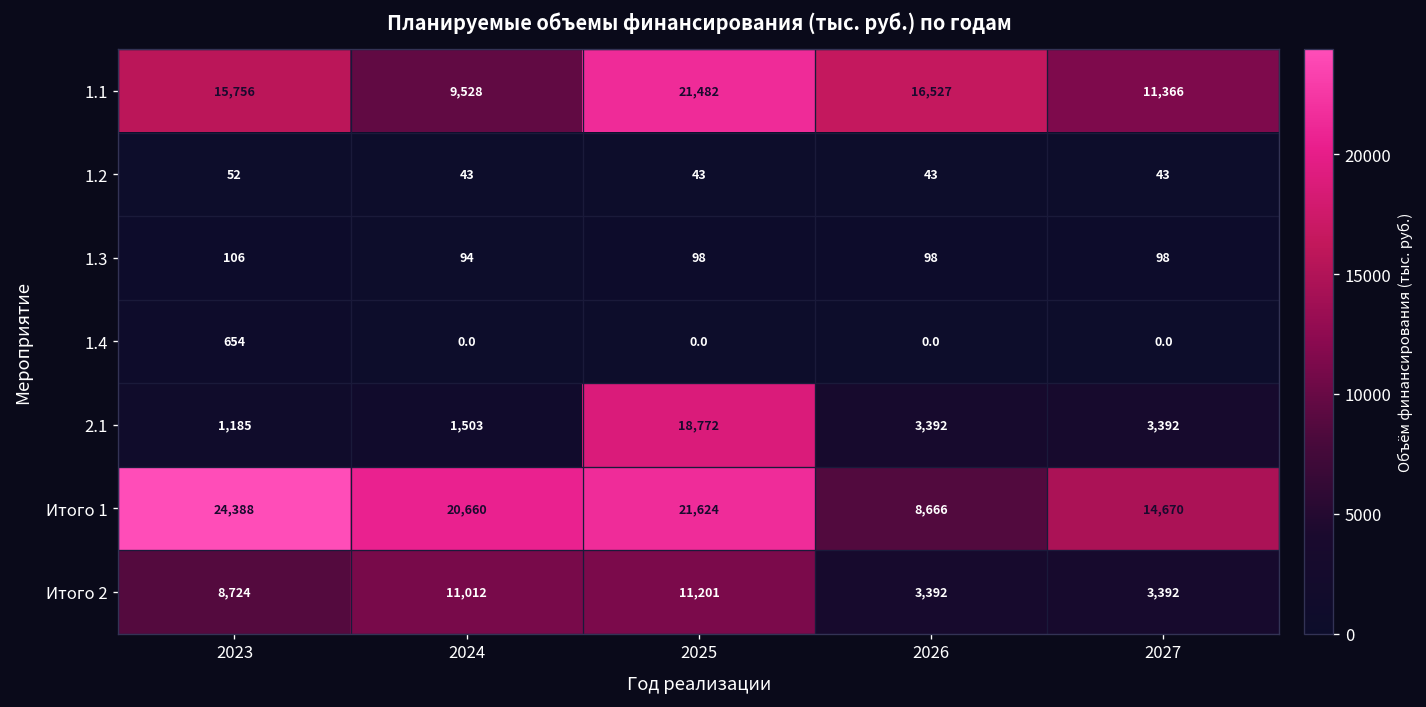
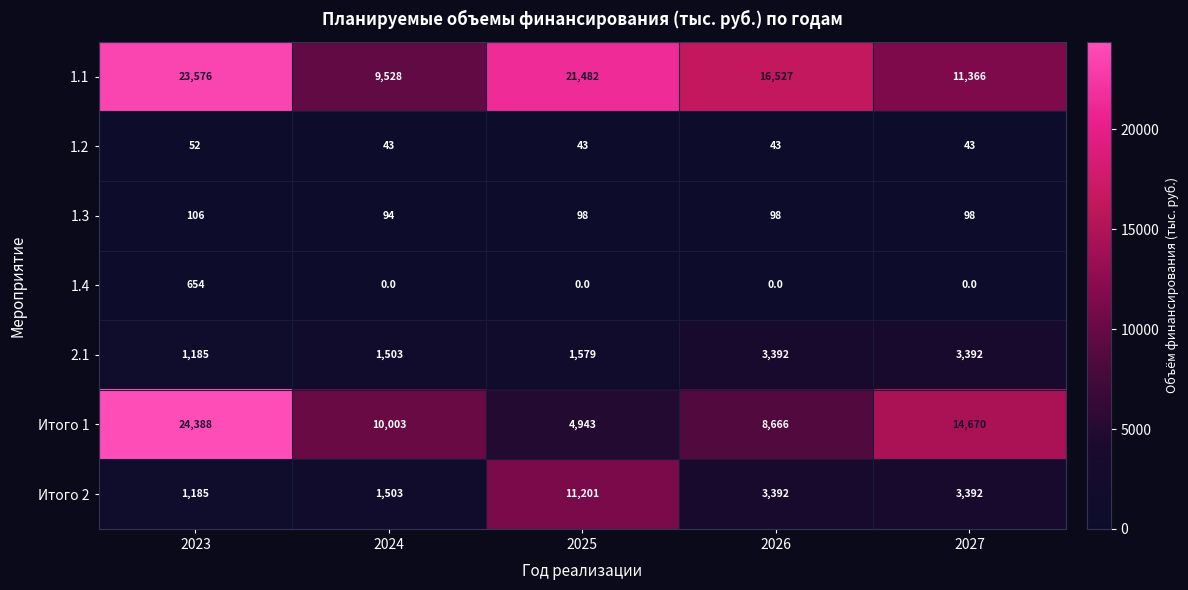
1.1, 2023: 15,756 -> 23,576
2.1, 2025: 18,772 -> 1,579
Итого 1, 2024: 20,660 -> 10,003
Итого 1, 2025: 21,624 -> 4,943
Итого 2, 2023: 8,724 -> 1,185
Итого 2, 2024: 11,012 -> 1,503
